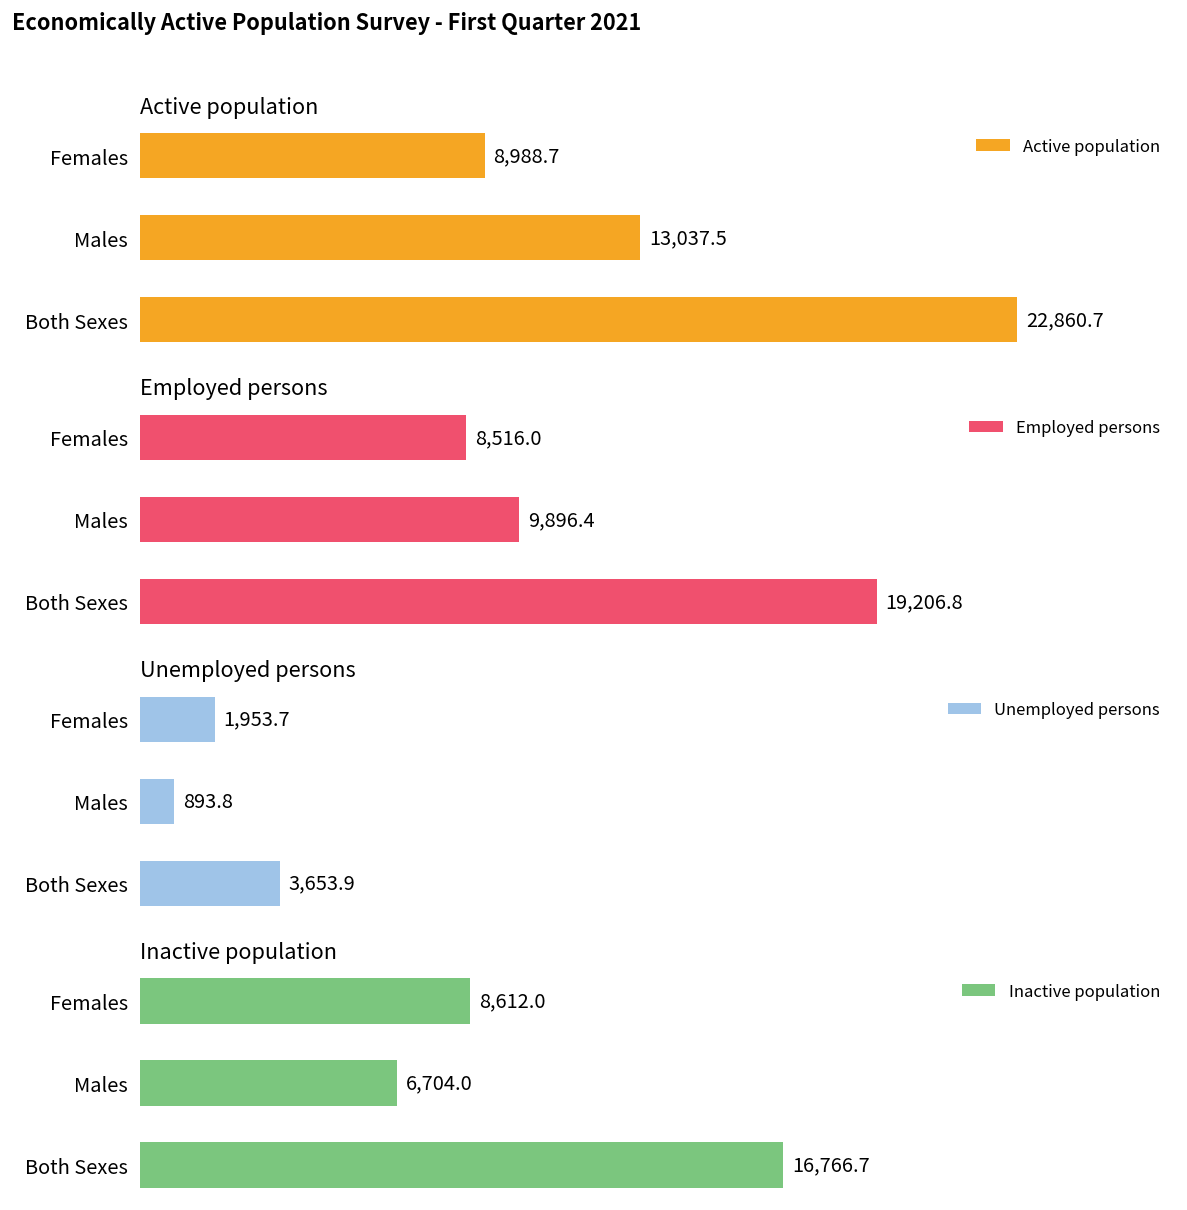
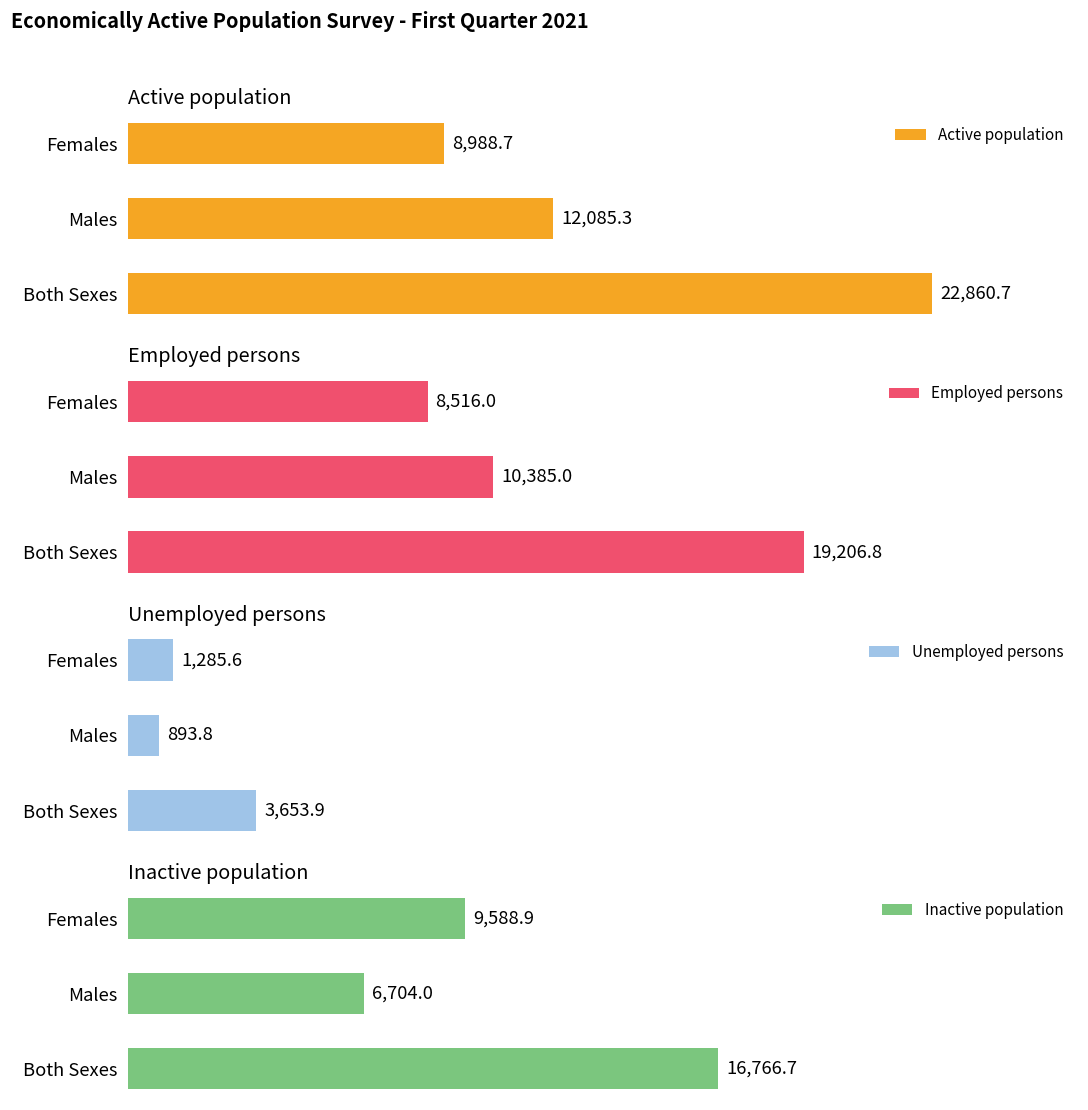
Active population, Males: 13,037.5 -> 12,085.3
Employed persons, Males: 9,896.4 -> 10,385.0
Unemployed persons, Females: 1,953.7 -> 1,285.6
Inactive population, Females: 8,612.0 -> 9,588.9
